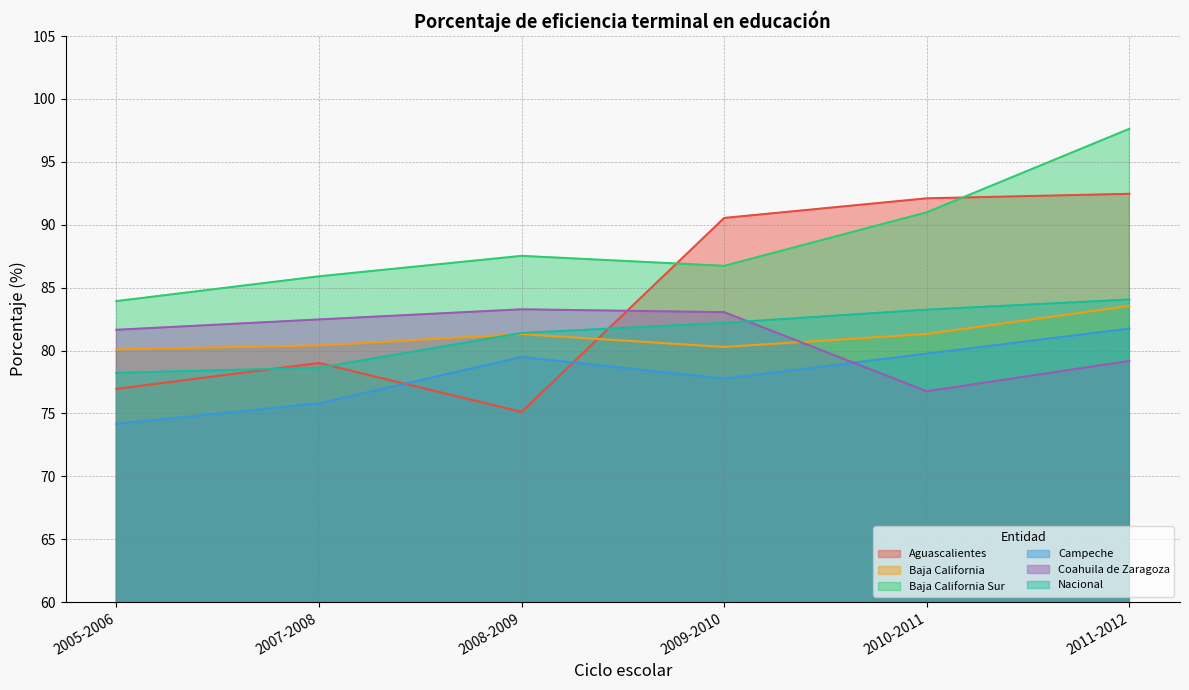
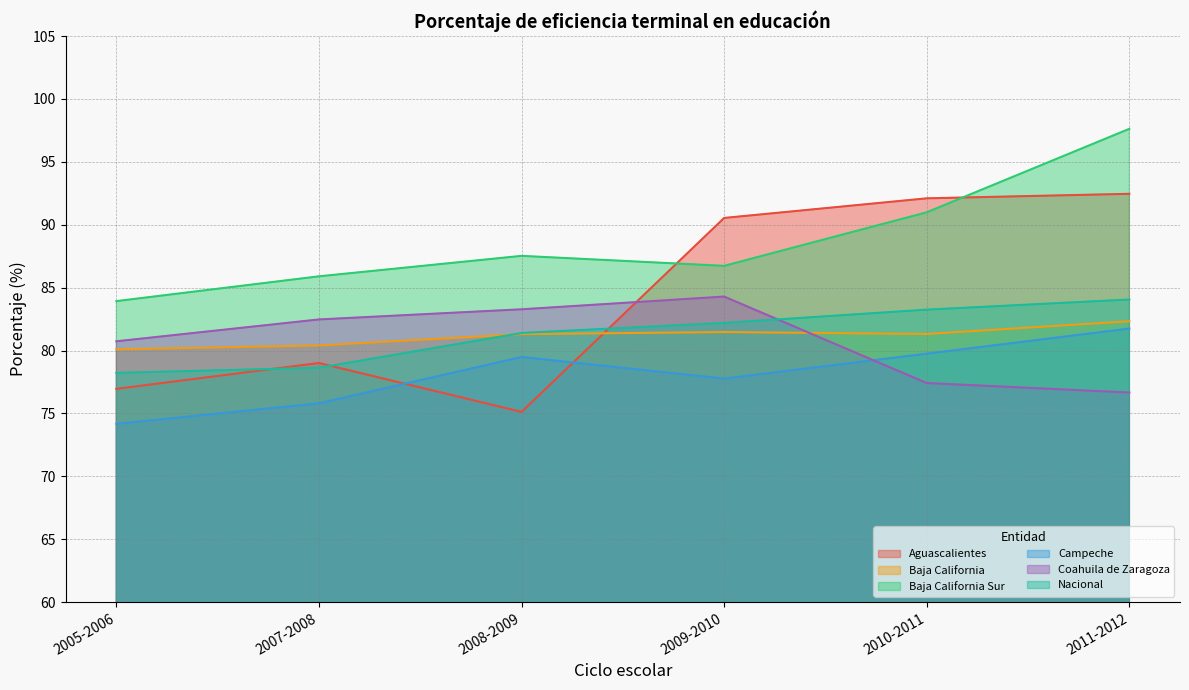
Coahuila de Zaragoza, 2005-2006: 81.7 -> 80.7
Baja California, 2009-2010: 80.3 -> 81.5
Coahuila de Zaragoza, 2009-2010: 83.1 -> 84.3
Coahuila de Zaragoza, 2010-2011: 76.8 -> 77.4
Baja California, 2011-2012: 83.5 -> 82.3
Coahuila de Zaragoza, 2011-2012: 79.2 -> 76.7
